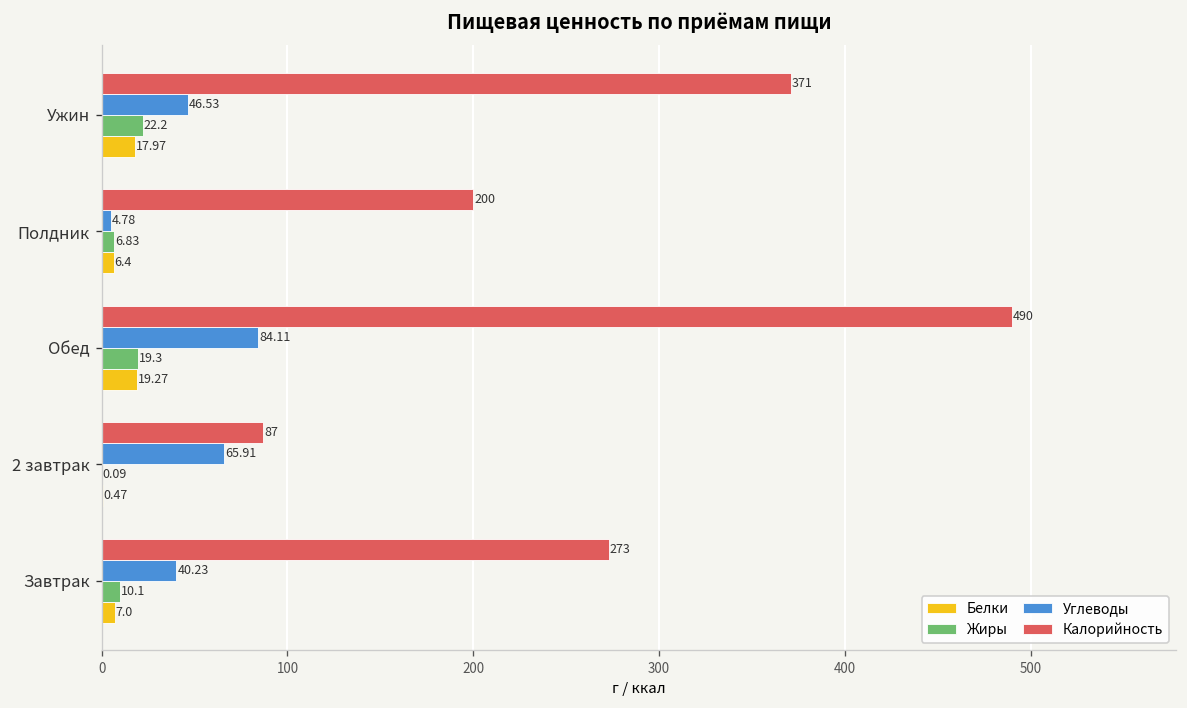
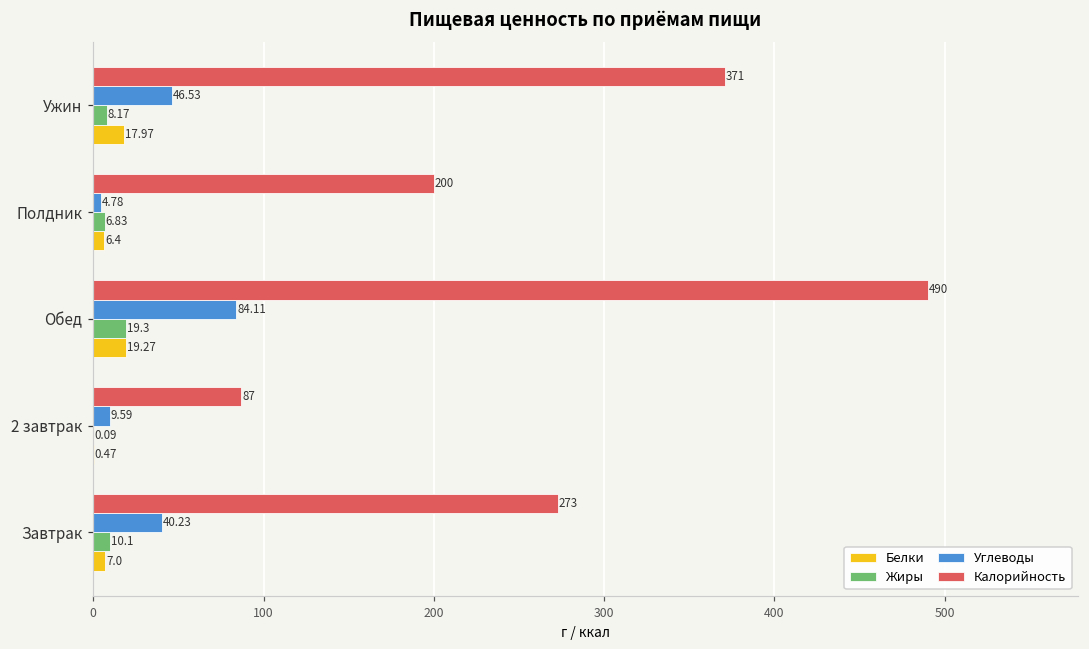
Жиры, Ужин: 22.2 -> 8.17
Углеводы, 2 завтрак: 65.91 -> 9.59
